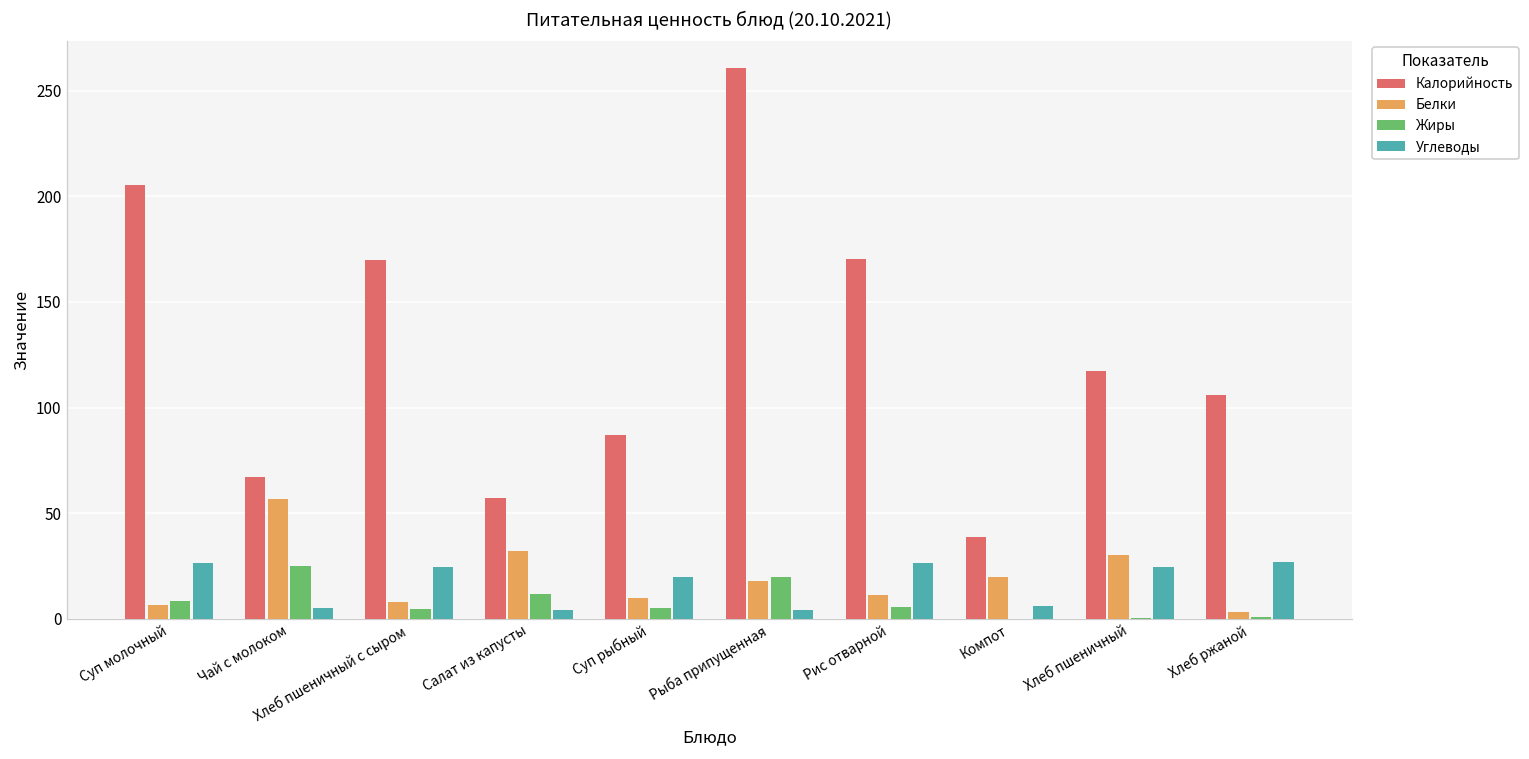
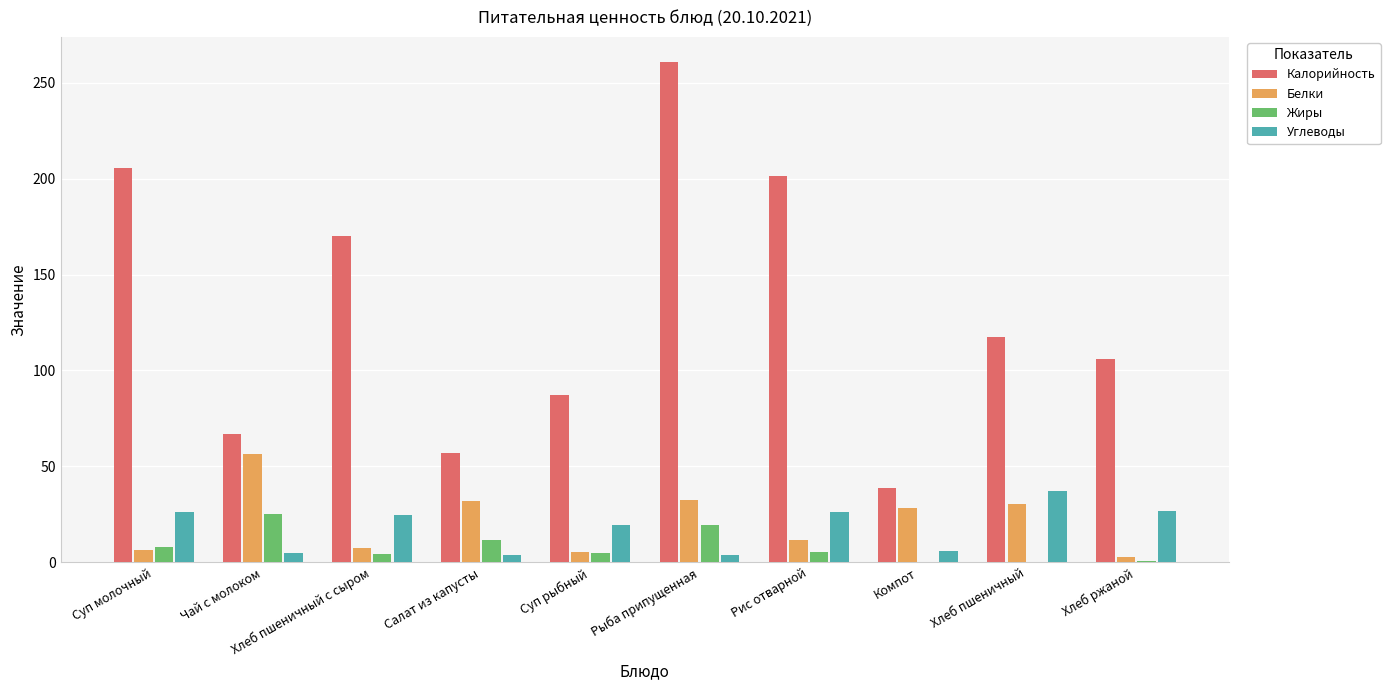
Белки, Суп рыбный: 10 -> 6
Белки, Рыба припущенная: 18 -> 32
Калорийность, Рис отварной: 170 -> 201
Белки, Компот: 20 -> 28
Углеводы, Хлеб пшеничный: 25 -> 37
